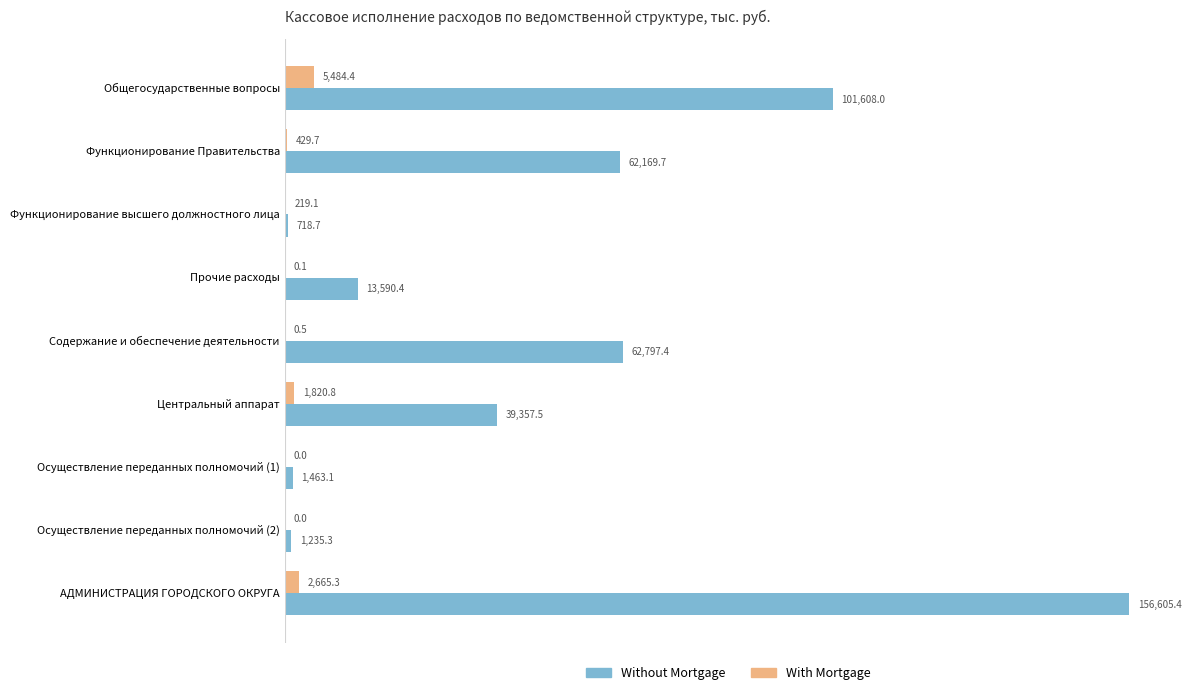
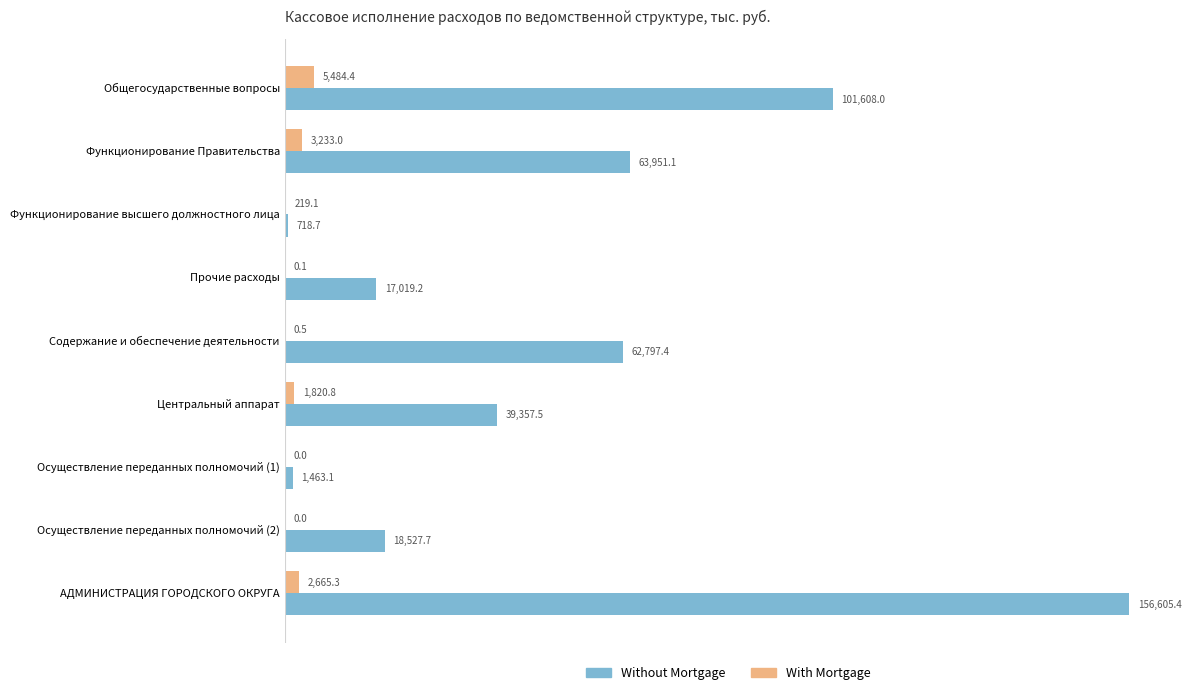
With Mortgage, Функционирование Правительства: 429.7 -> 3,233.0
Without Mortgage, Функционирование Правительства: 62,169.7 -> 63,951.1
Without Mortgage, Прочие расходы: 13,590.4 -> 17,019.2
Without Mortgage, Осуществление переданных полномочий (2): 1,235.3 -> 18,527.7
